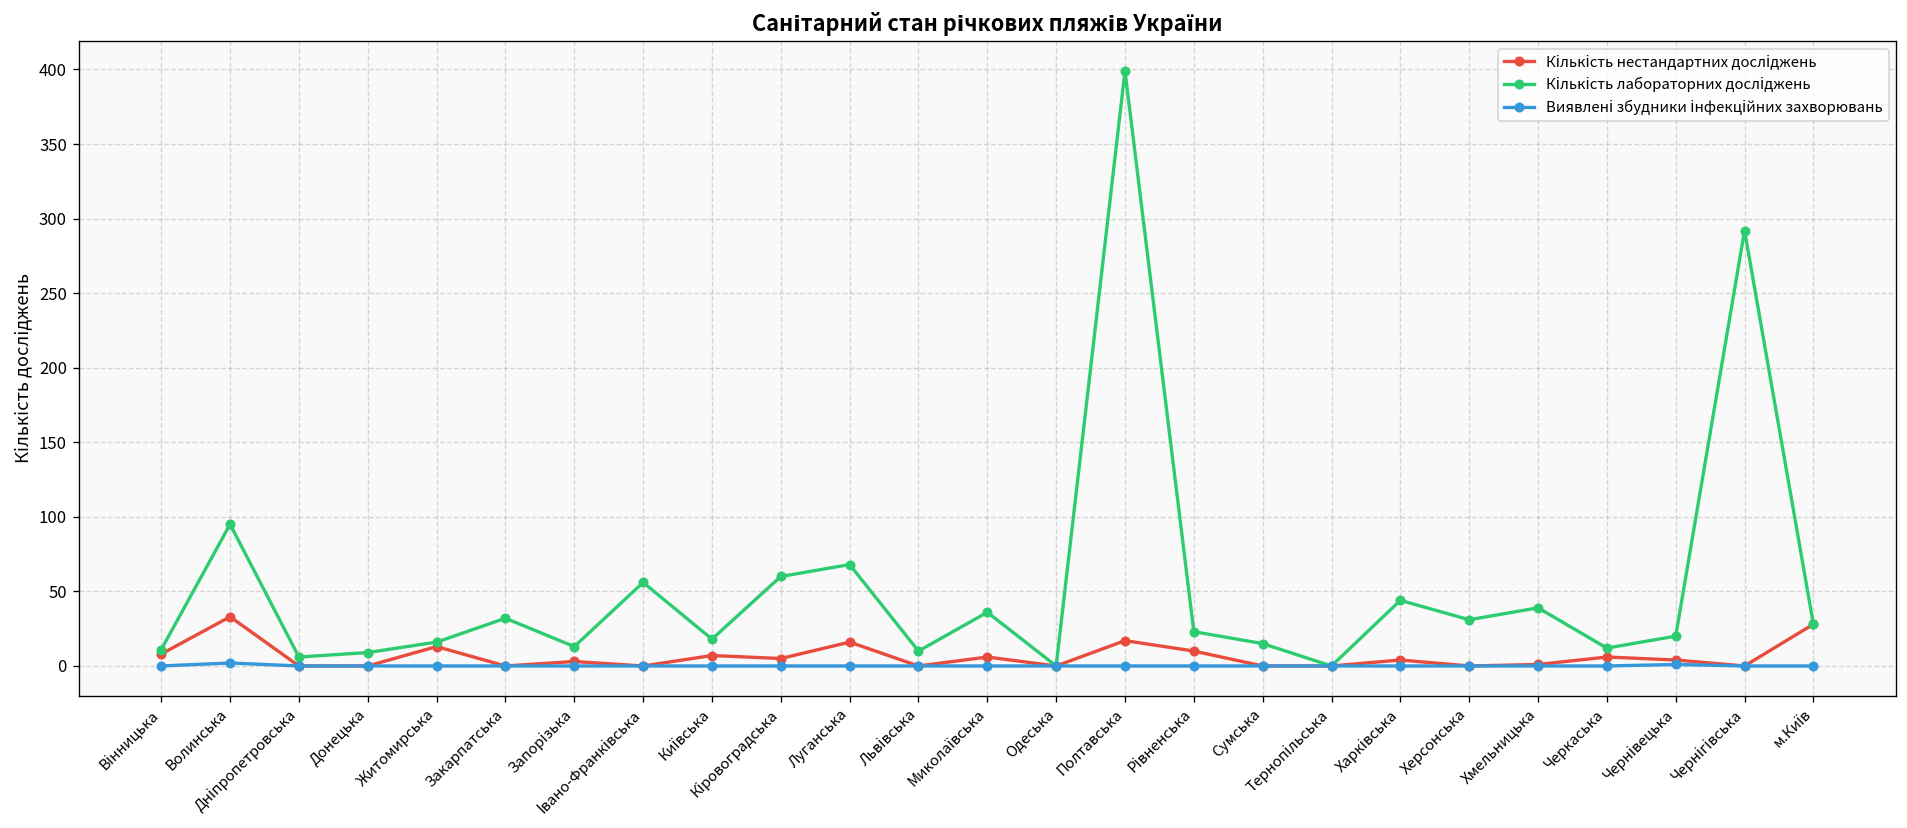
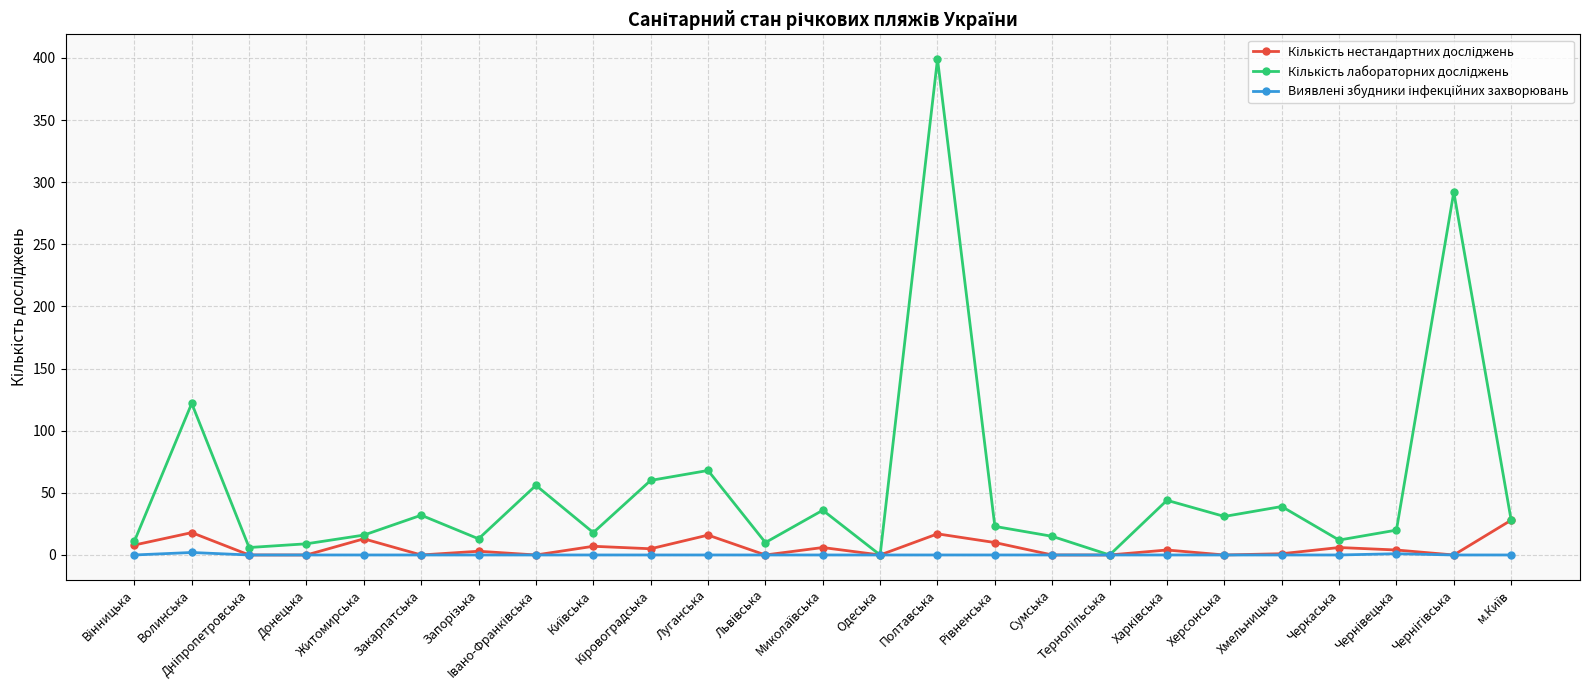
Кількість нестандартних досліджень, Волинська: 33 -> 18
Кількість лабораторних досліджень, Волинська: 95 -> 122
